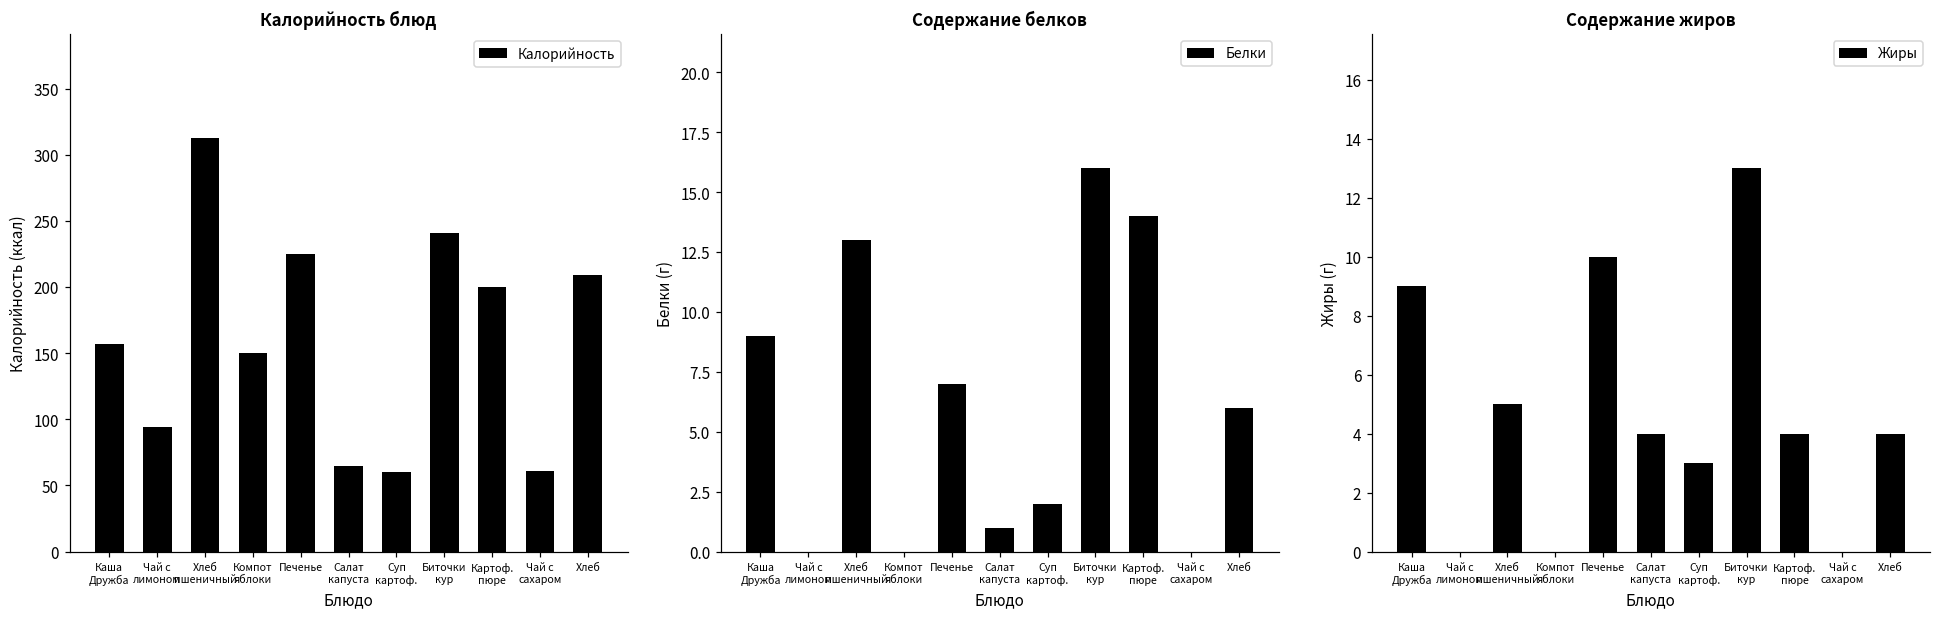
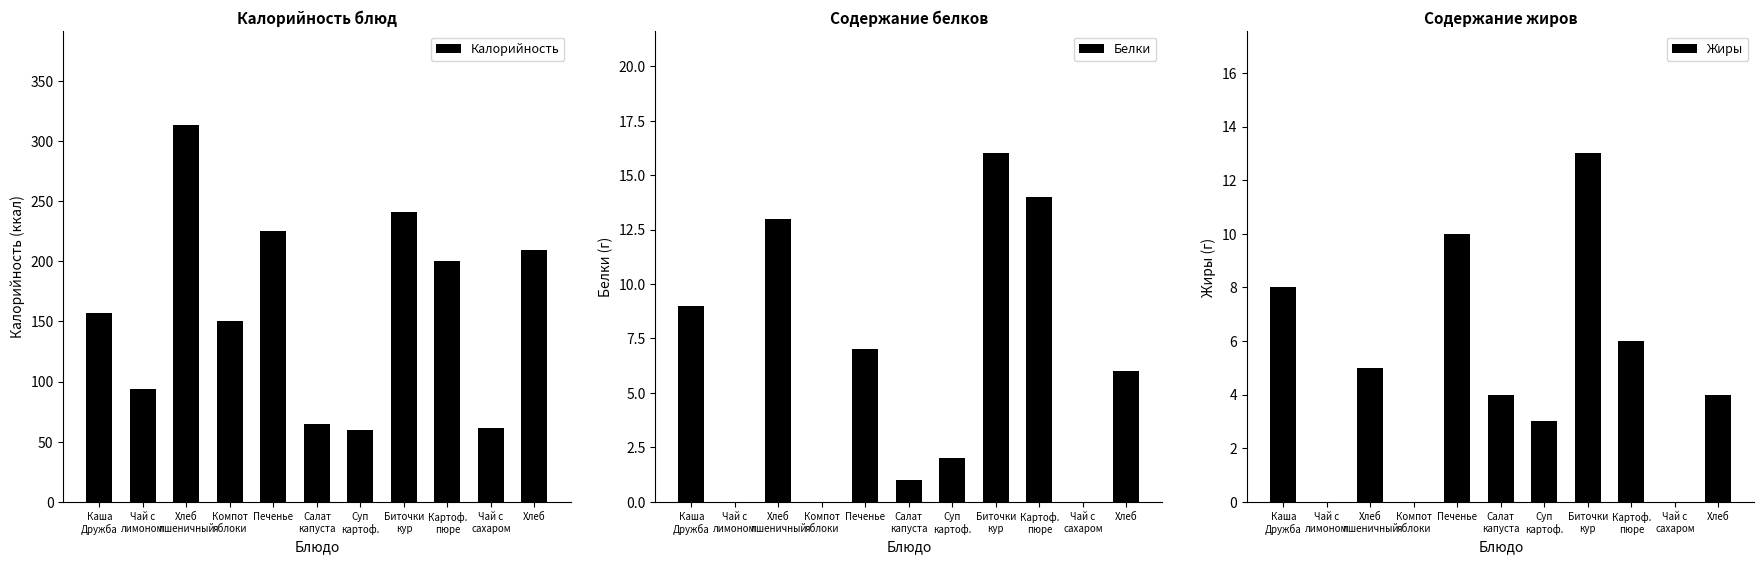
Содержание жиров, Каша Дружба: 9 -> 8
Содержание жиров, Картоф. пюре: 4 -> 6
